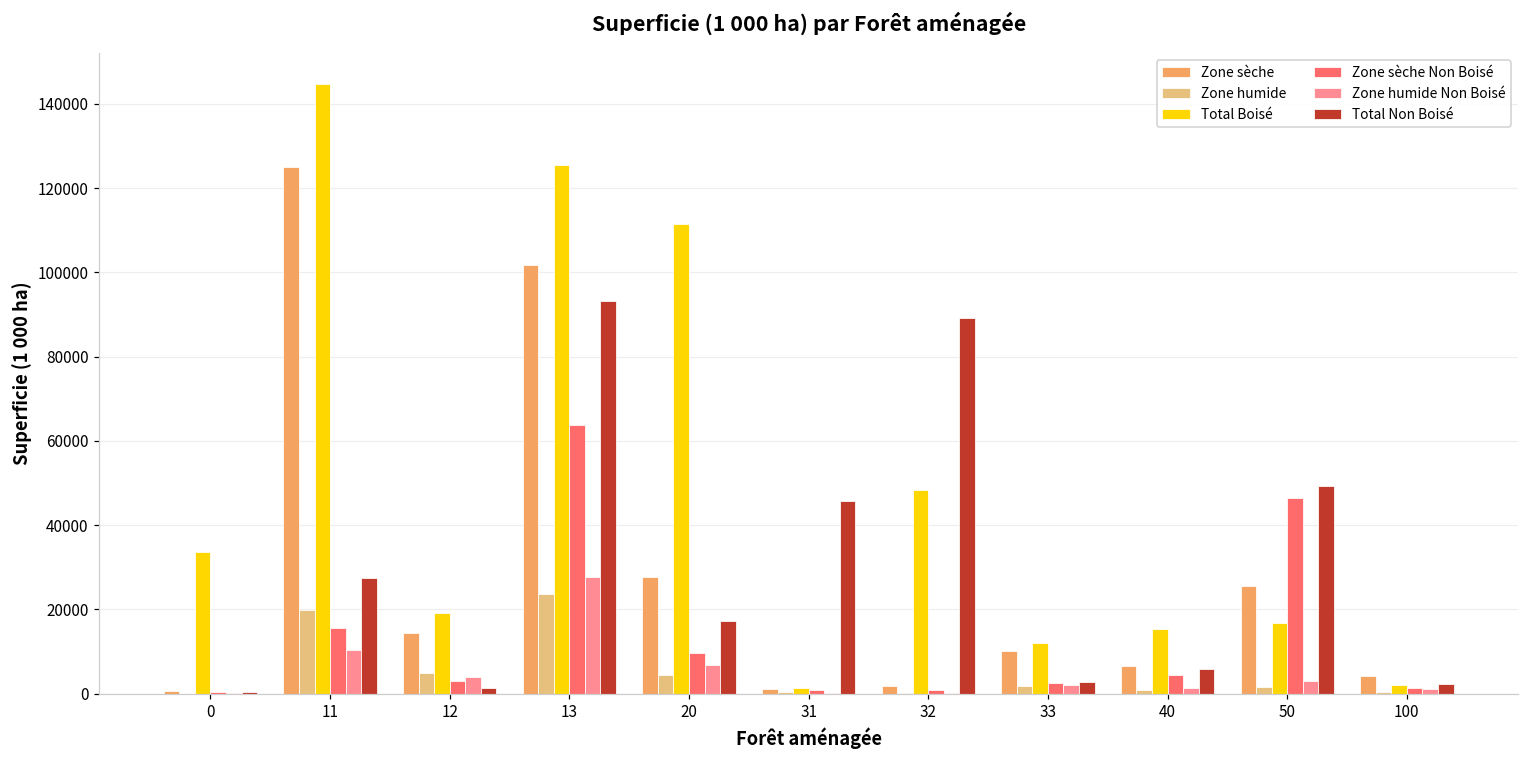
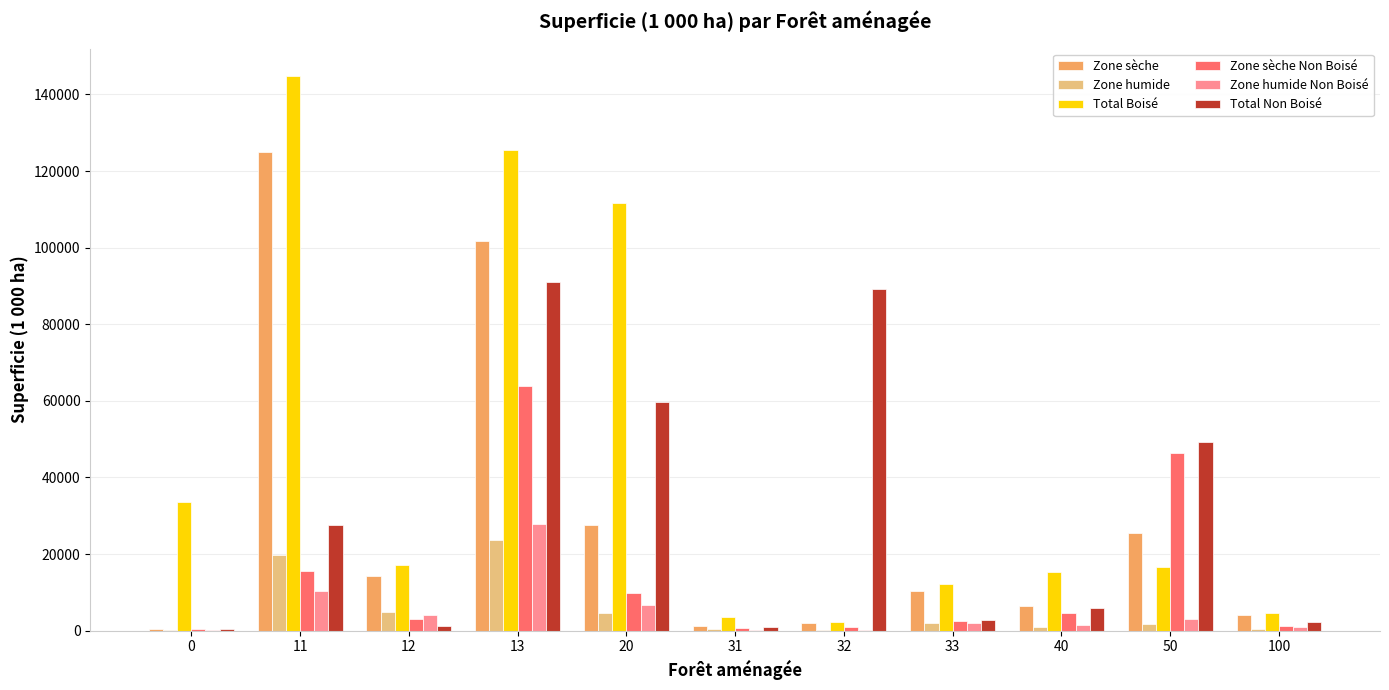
Total Boisé, 12: 19000 -> 17000
Total Non Boisé, 13: 93000 -> 91000
Total Non Boisé, 20: 17000 -> 60000
Total Boisé, 31: 1000 -> 4000
Total Non Boisé, 31: 46000 -> 1000
Total Boisé, 32: 48000 -> 2000
Total Boisé, 100: 2000 -> 5000
